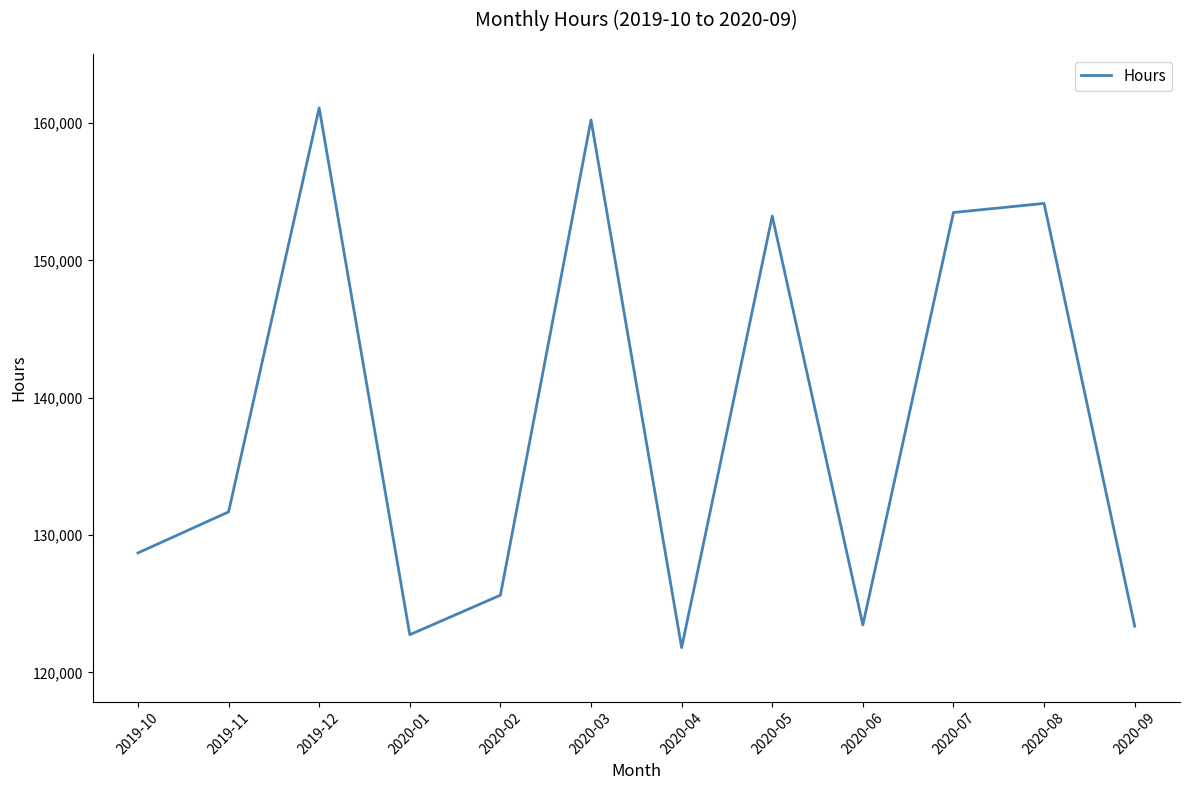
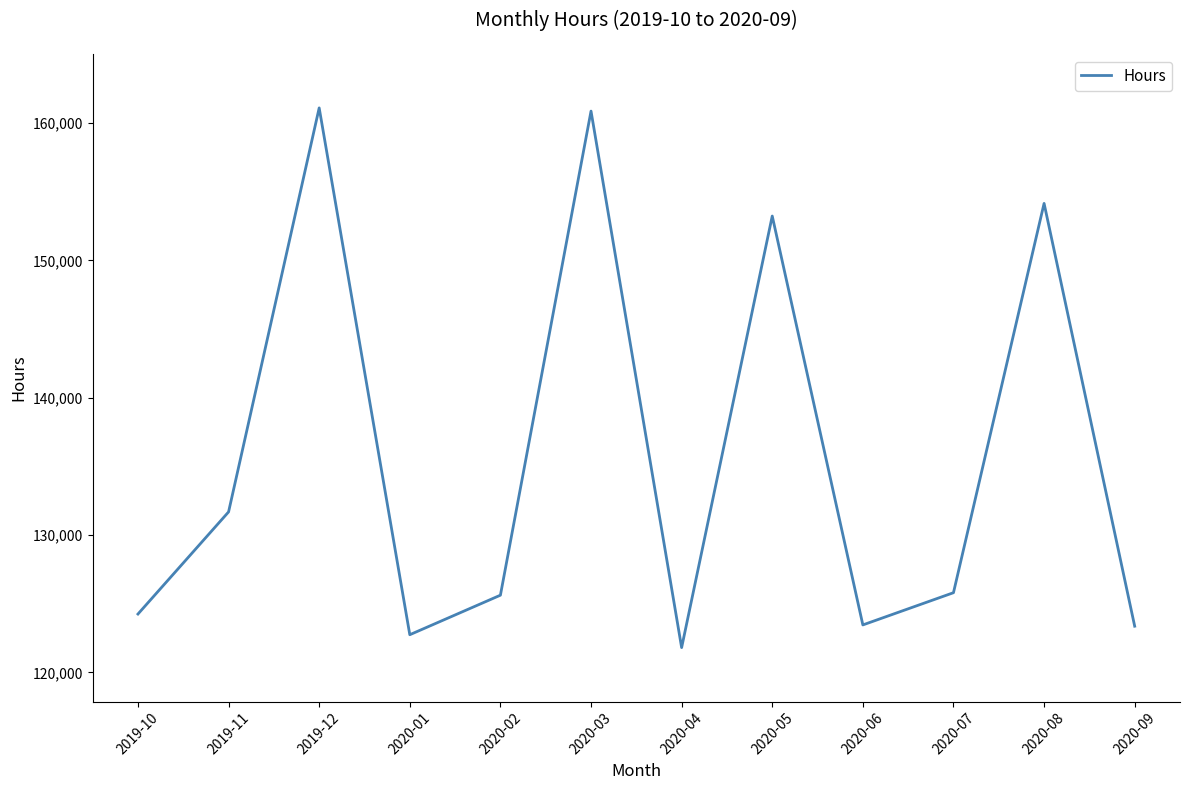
2019-10: 128,700 -> 124,300
2020-03: 160,200 -> 160,900
2020-07: 153,500 -> 125,800
